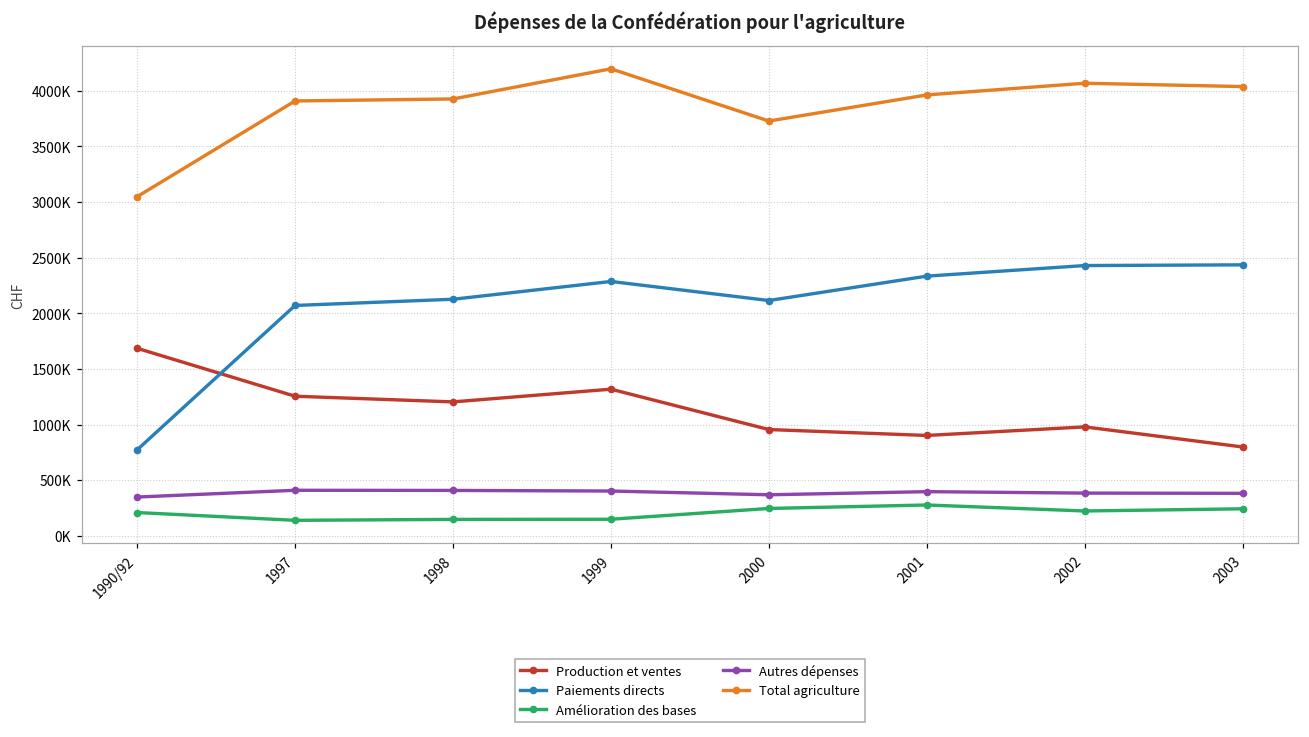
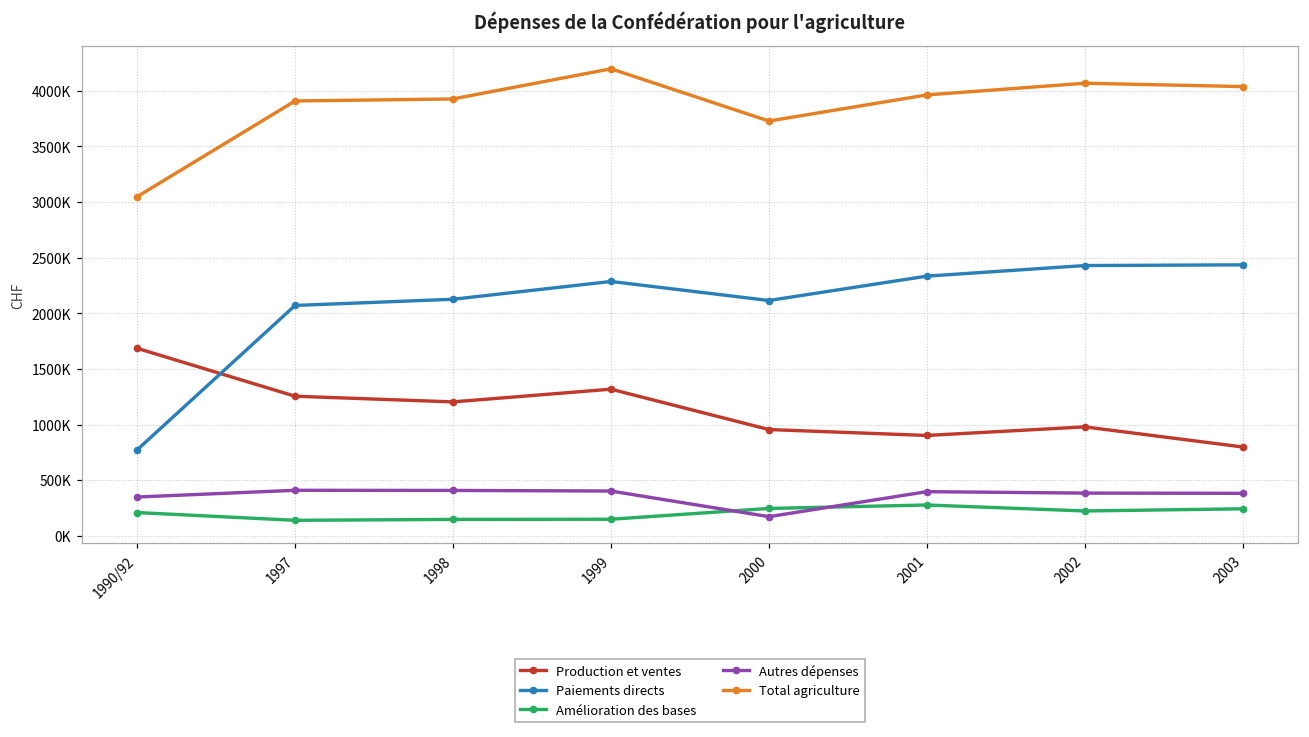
Autres dépenses, 2000: 370000 -> 170000
